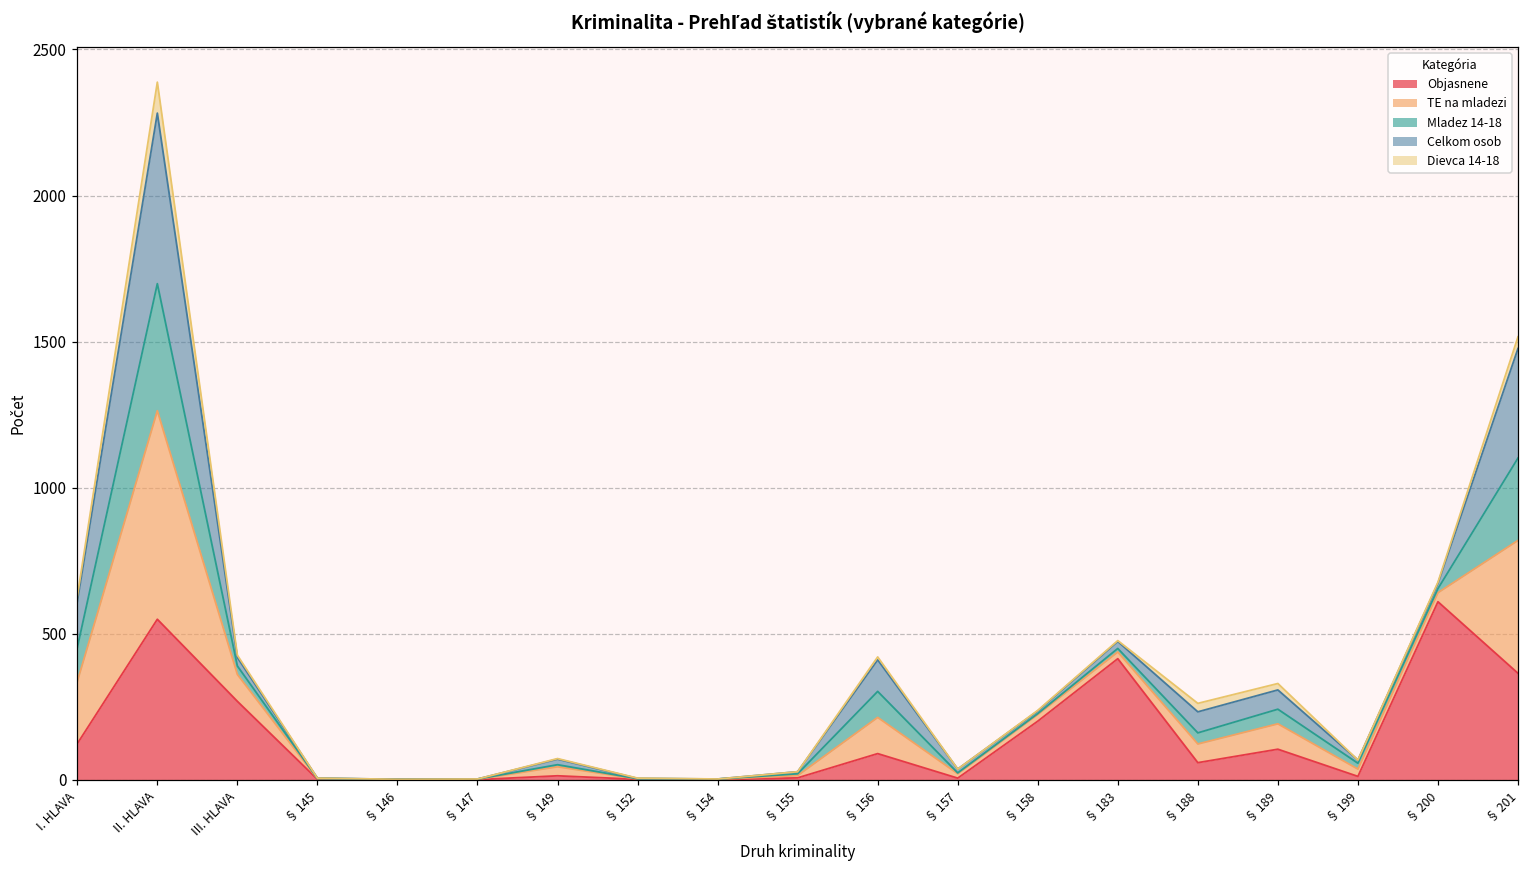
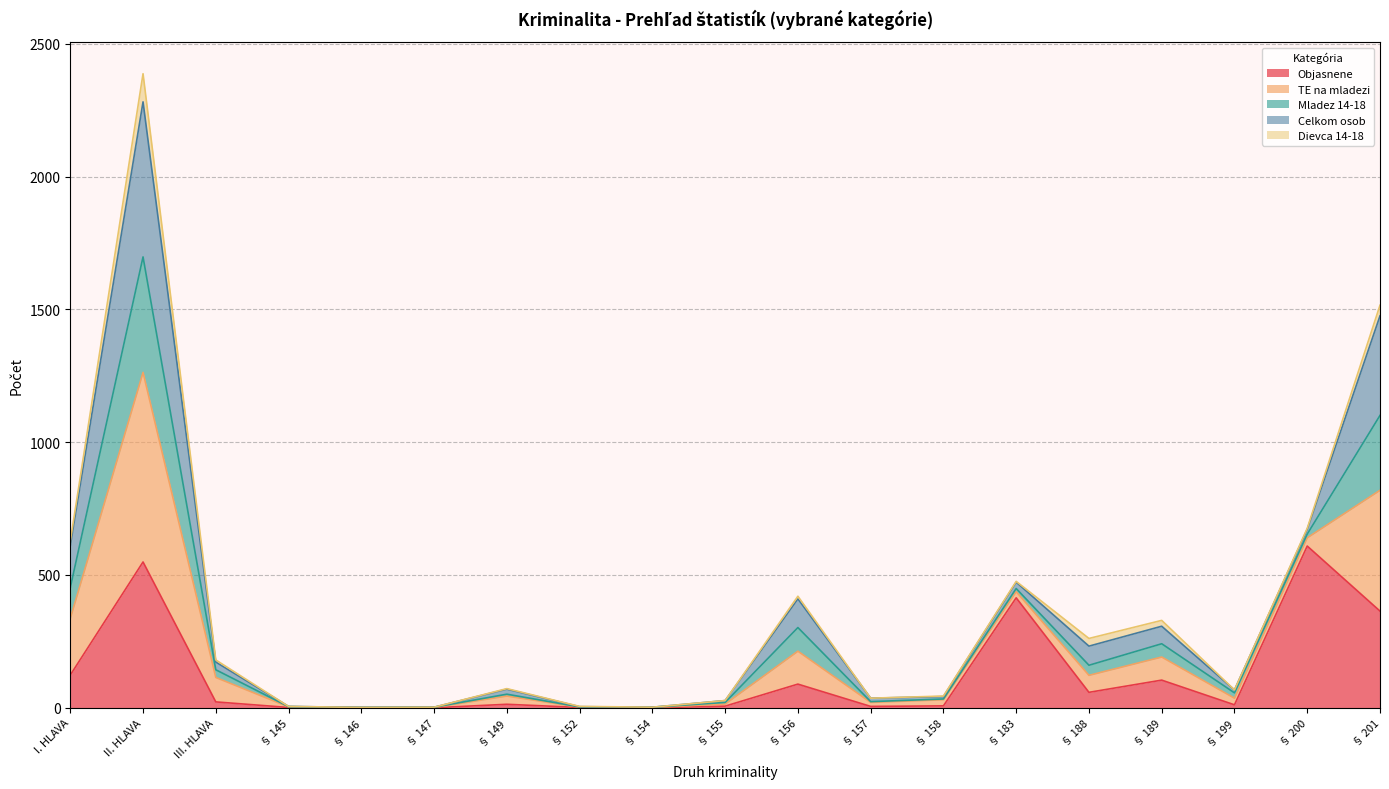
Objasnene, III. HLAVA: 270 -> 20
Objasnene, § 158: 200 -> 10
